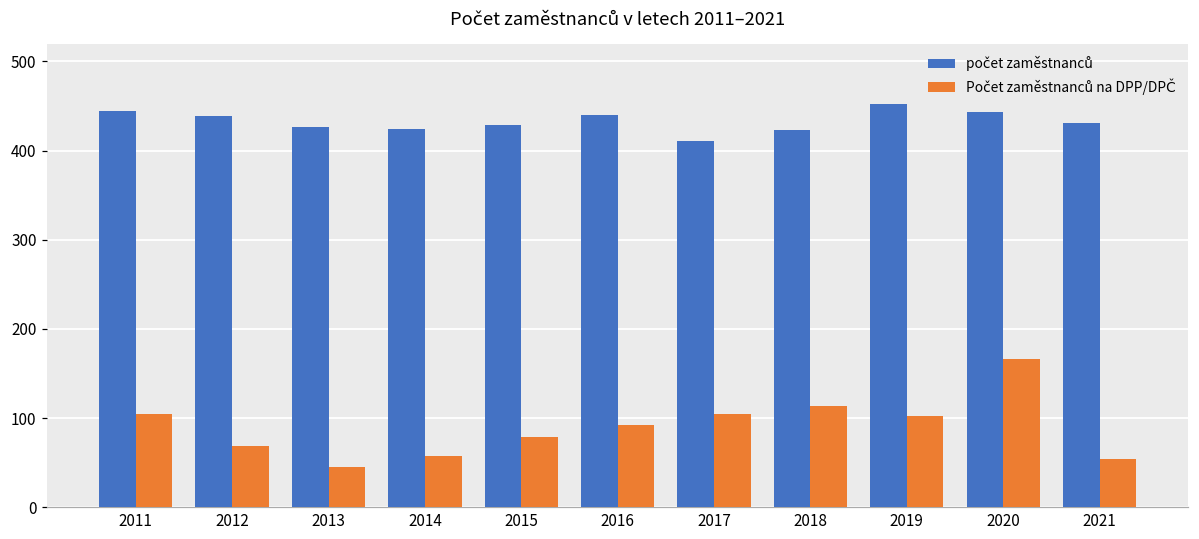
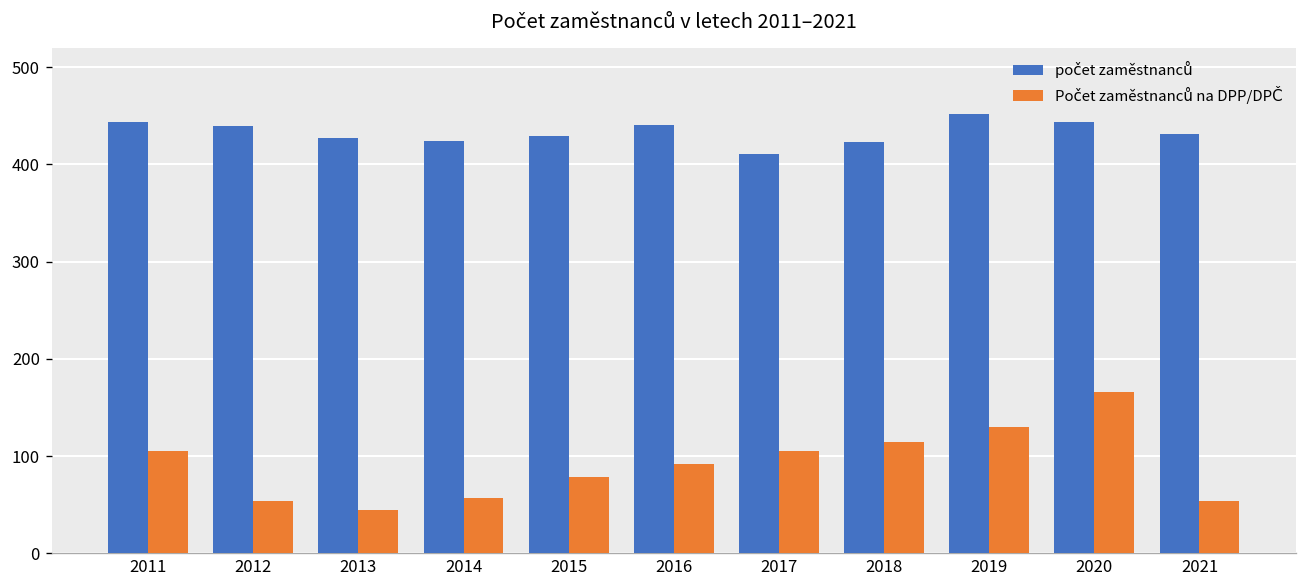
Počet zaměstnanců na DPP/DPČ, 2012: 70 -> 50
Počet zaměstnanců na DPP/DPČ, 2019: 100 -> 130
